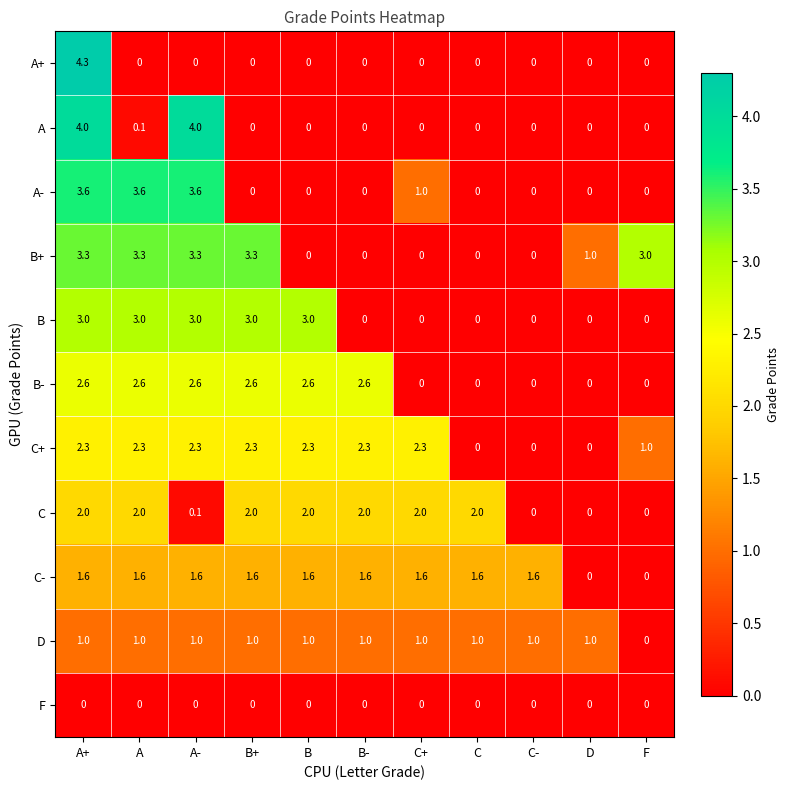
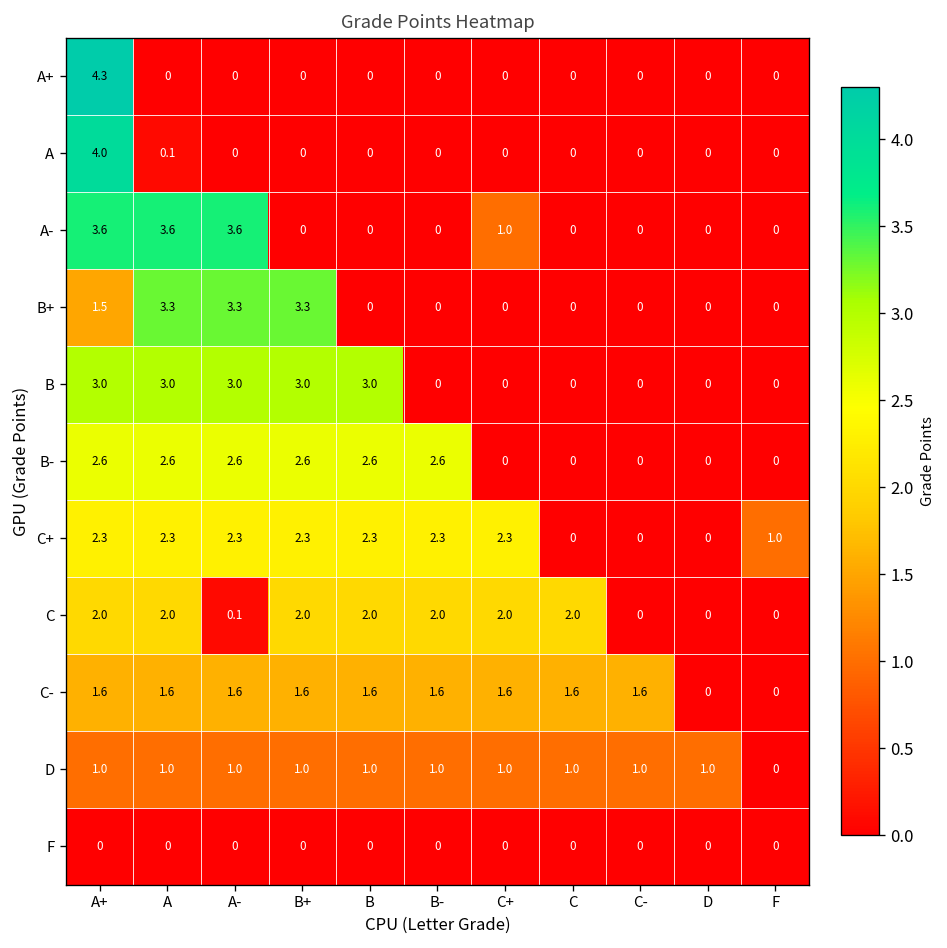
A, A-: 4.0 -> 0
B+, A+: 3.3 -> 1.5
B+, D: 1.0 -> 0
B+, F: 3.0 -> 0
